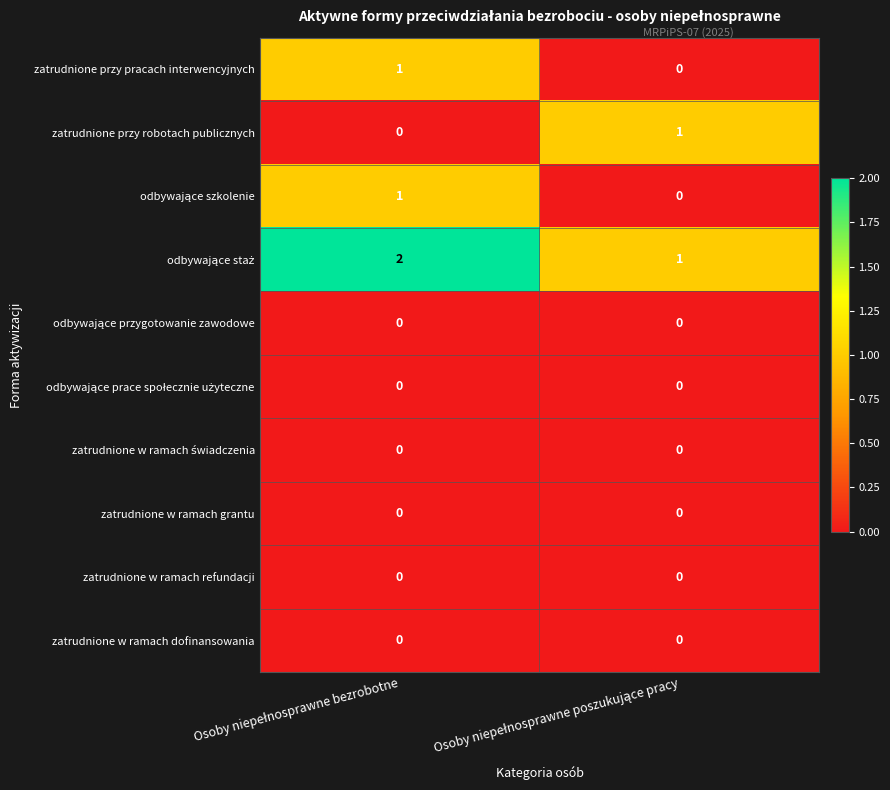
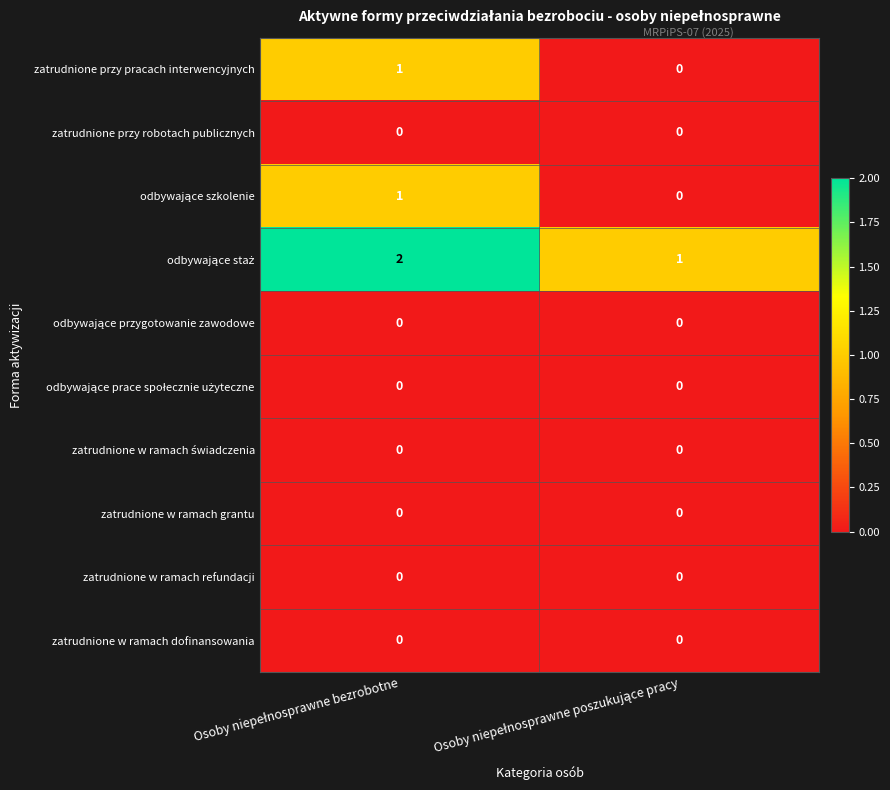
zatrudnione przy robotach publicznych, Osoby niepełnosprawne poszukujące pracy: 1 -> 0
